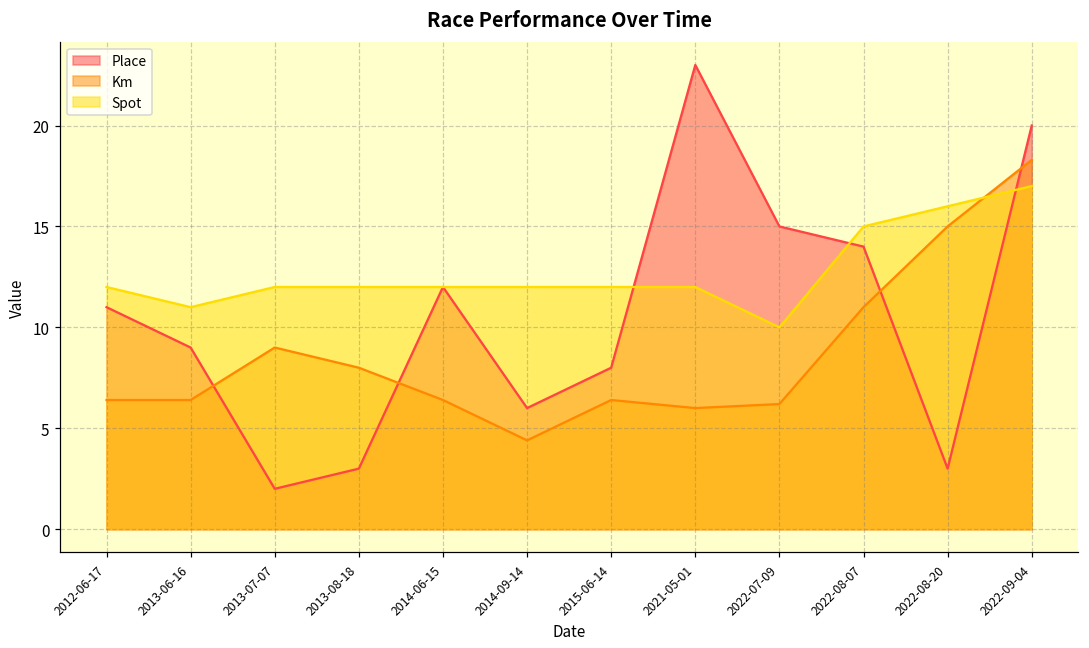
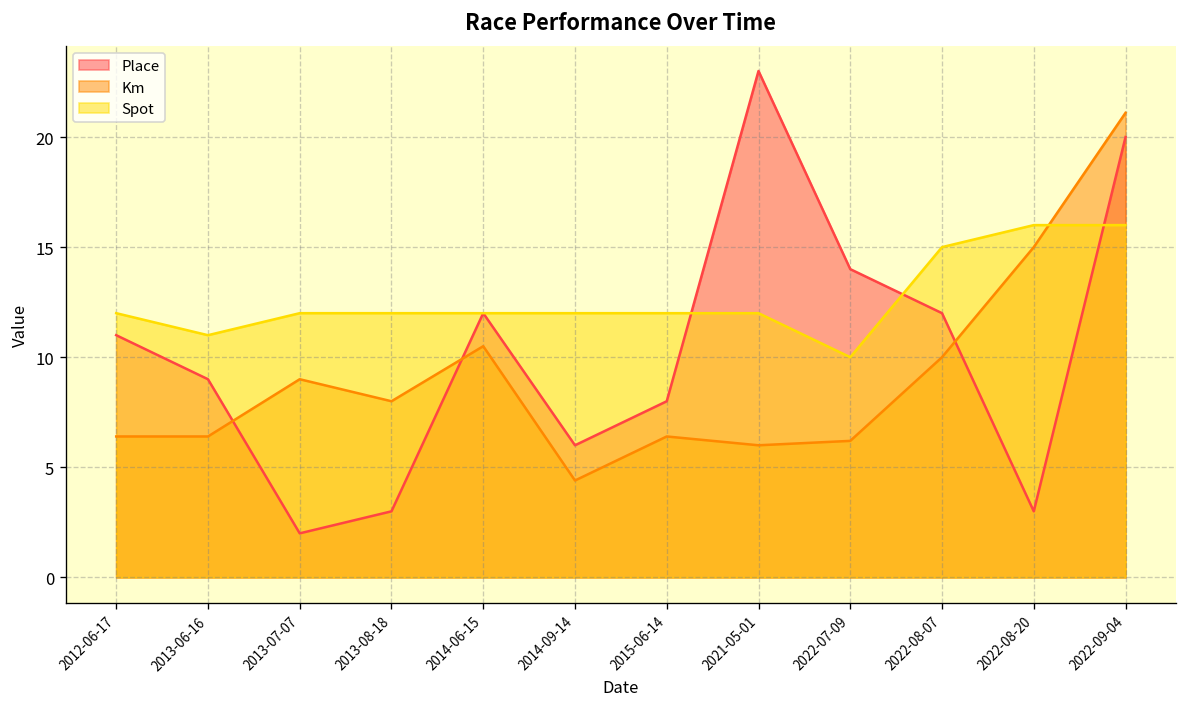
Km, 2014-06-15: 6.4 -> 10.5
Place, 2022-07-09: 15 -> 14
Place, 2022-08-07: 14 -> 12
Km, 2022-08-07: 11 -> 10
Km, 2022-09-04: 18.3 -> 21.1
Spot, 2022-09-04: 17 -> 16
